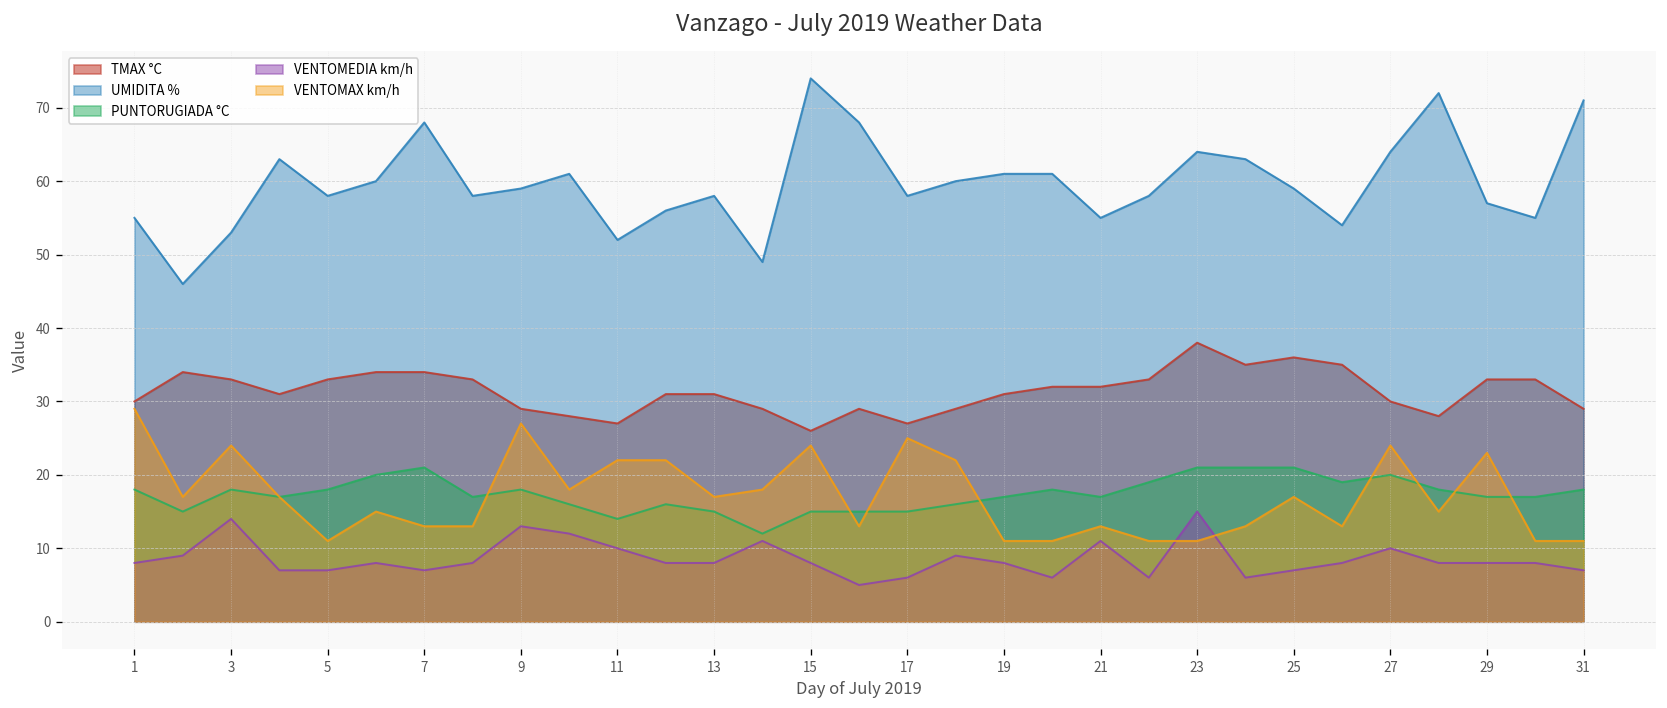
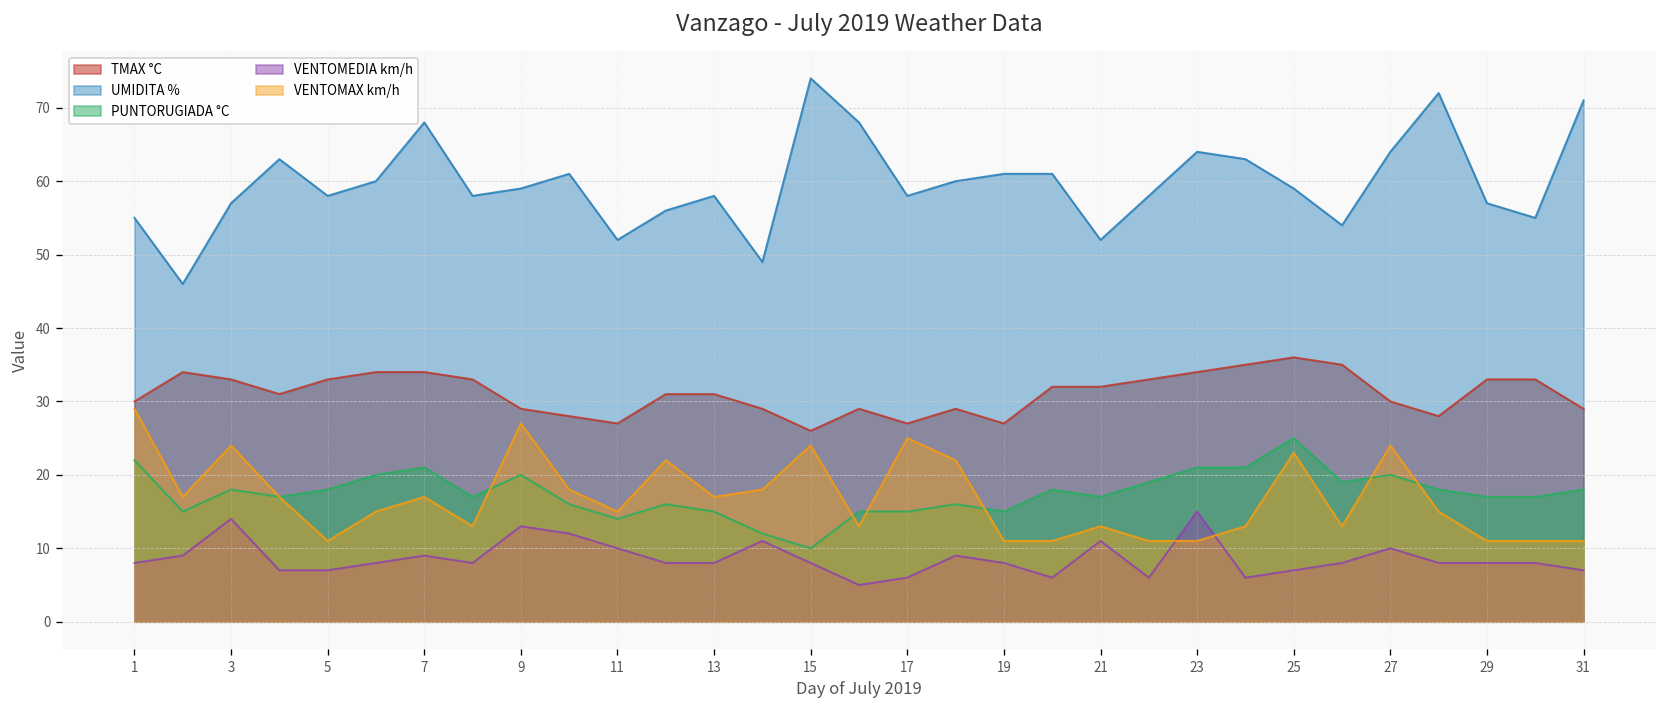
PUNTORUGIADA °C, 1: 18 -> 22
UMIDITA %, 3: 53 -> 57
VENTOMEDIA km/h, 7: 7 -> 9
VENTOMAX km/h, 7: 13 -> 17
PUNTORUGIADA °C, 9: 18 -> 20
VENTOMAX km/h, 11: 22 -> 15
PUNTORUGIADA °C, 15: 15 -> 10
TMAX °C, 19: 31 -> 27
PUNTORUGIADA °C, 19: 17 -> 15
UMIDITA %, 21: 55 -> 52
TMAX °C, 23: 38 -> 34
PUNTORUGIADA °C, 25: 21 -> 25
VENTOMAX km/h, 25: 17 -> 23
VENTOMAX km/h, 29: 23 -> 11
